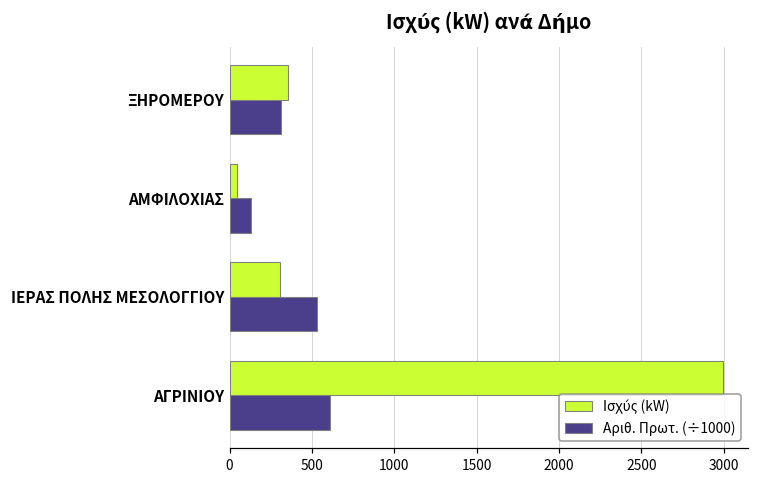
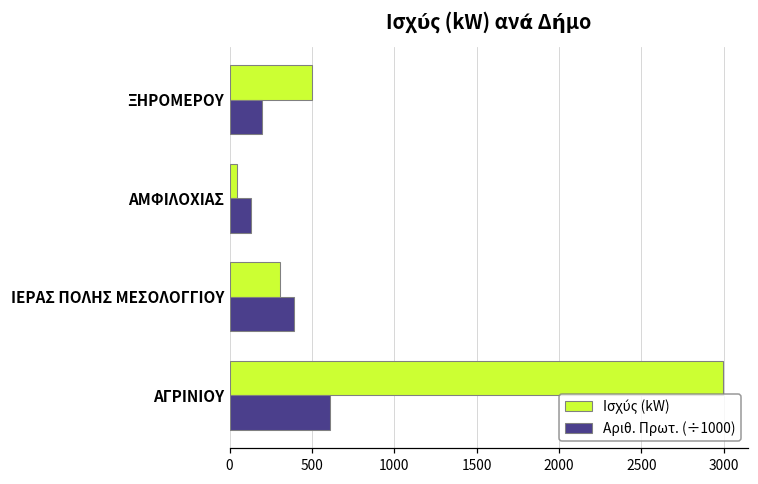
Ισχύς (kW), ΞΗΡΟΜΕΡΟΥ: 360 -> 500
Αριθ. Πρωτ. (÷1000), ΞΗΡΟΜΕΡΟΥ: 310 -> 200
Αριθ. Πρωτ. (÷1000), ΙΕΡΑΣ ΠΟΛΗΣ ΜΕΣΟΛΟΓΓΙΟΥ: 530 -> 390
